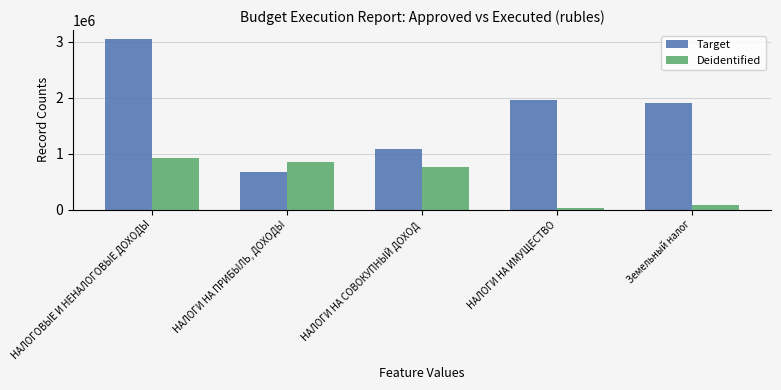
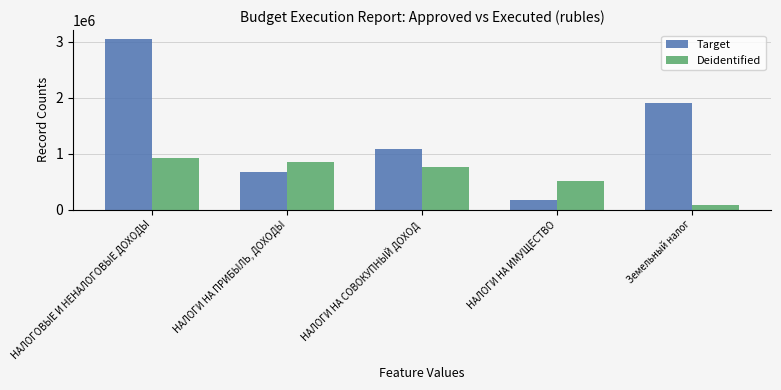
Target, НАЛОГИ НА ИМУЩЕСТВО: 2000000 -> 200000
Deidentified, НАЛОГИ НА ИМУЩЕСТВО: 0 -> 500000
